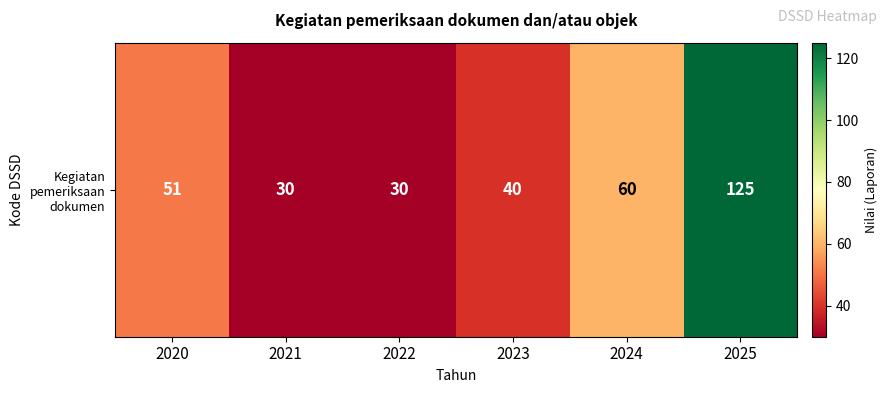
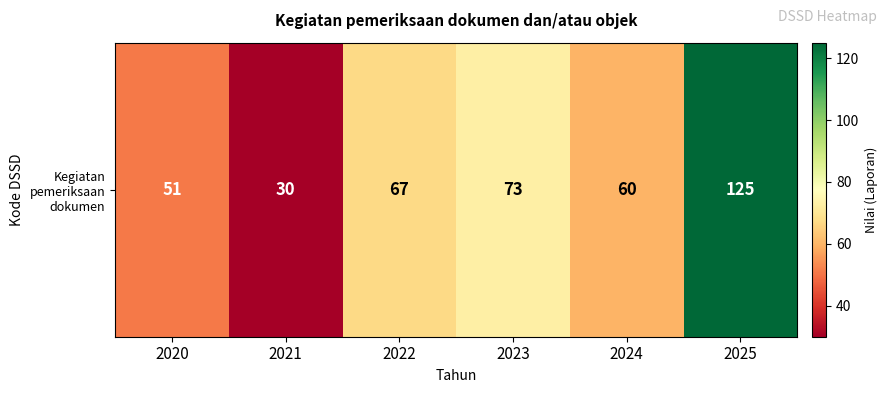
Kegiatan pemeriksaan dokumen, 2022: 30 -> 67
Kegiatan pemeriksaan dokumen, 2023: 40 -> 73
